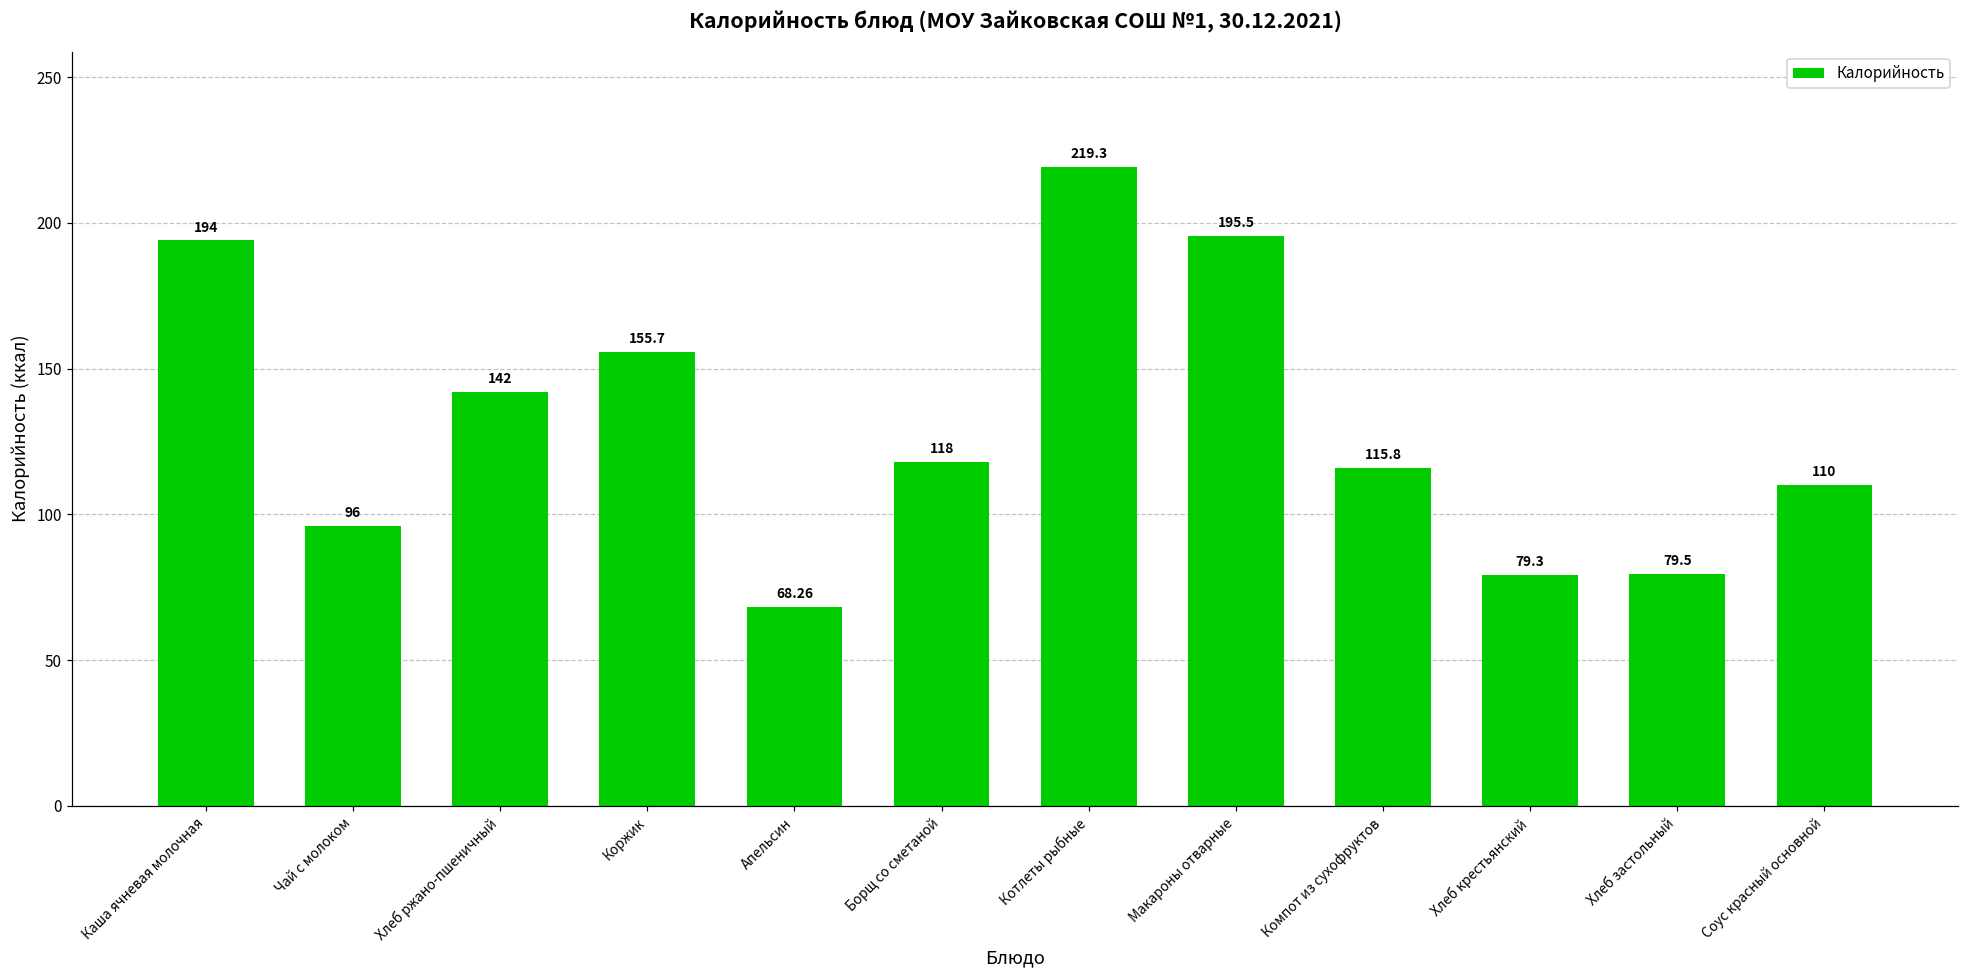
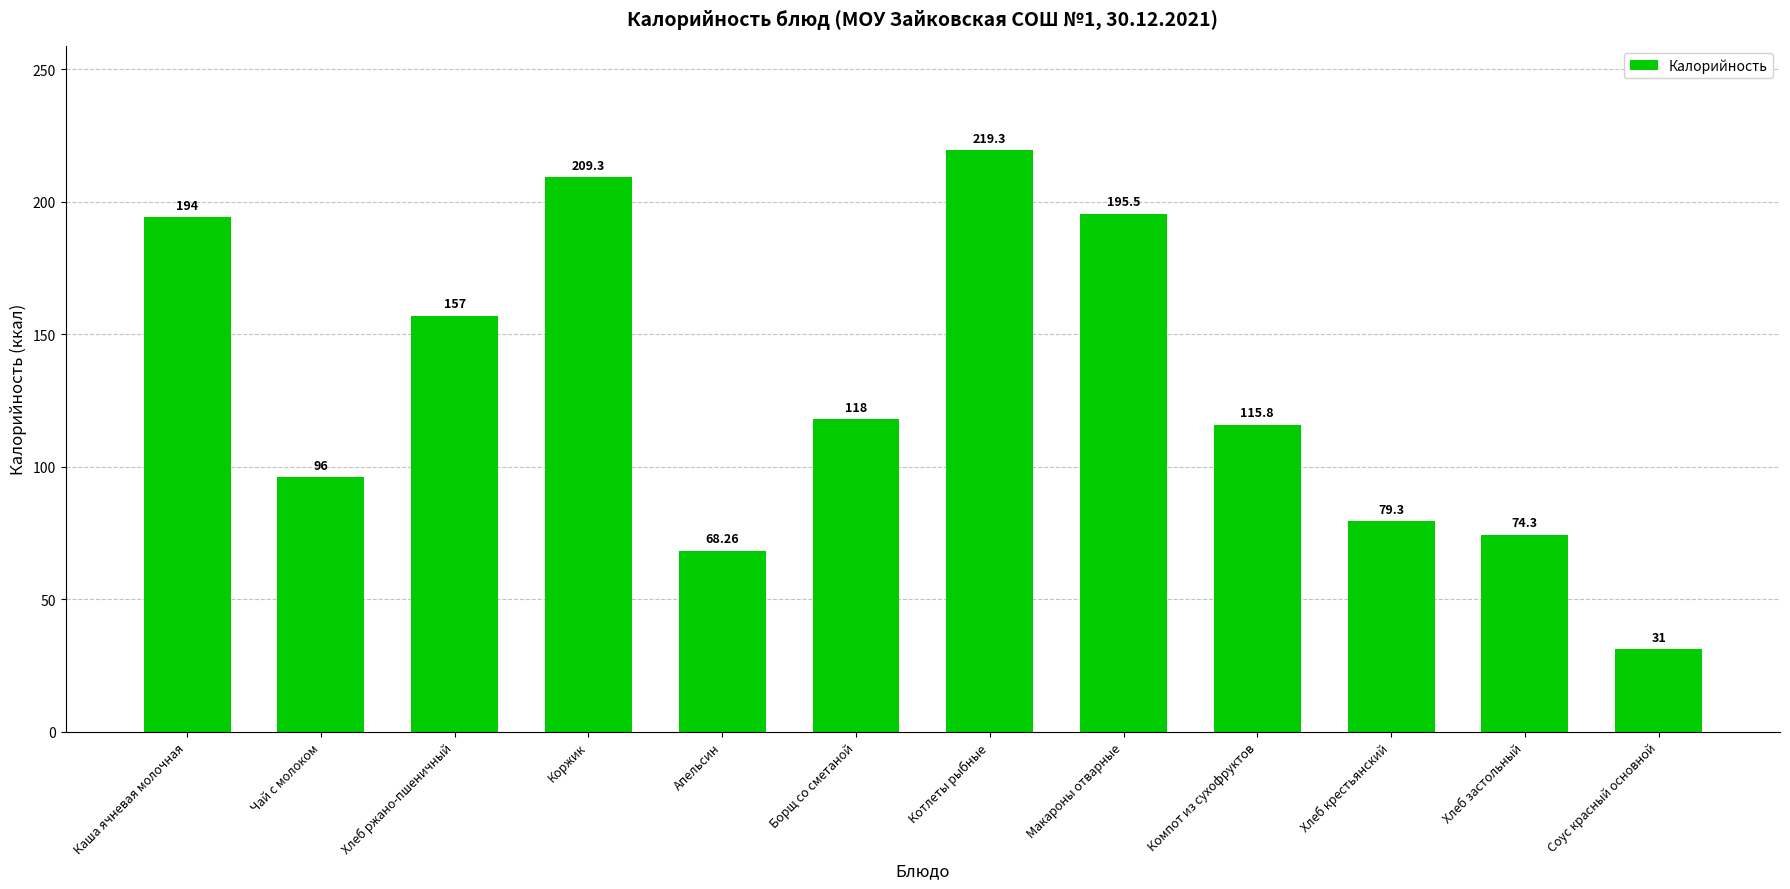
Хлеб ржано-пшеничный: 142 -> 157
Коржик: 155.7 -> 209.3
Хлеб застольный: 79.5 -> 74.3
Соус красный основной: 110 -> 31
